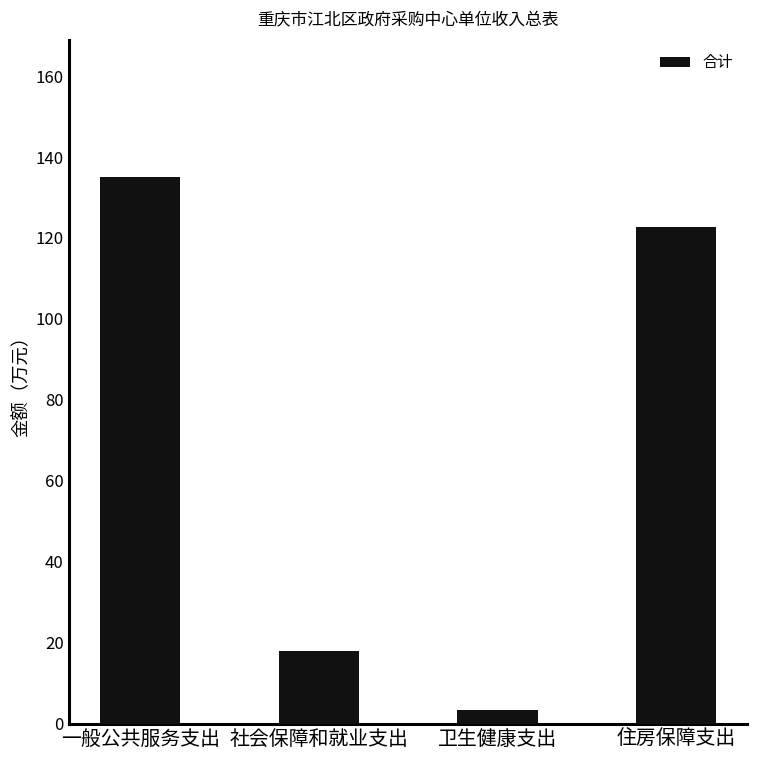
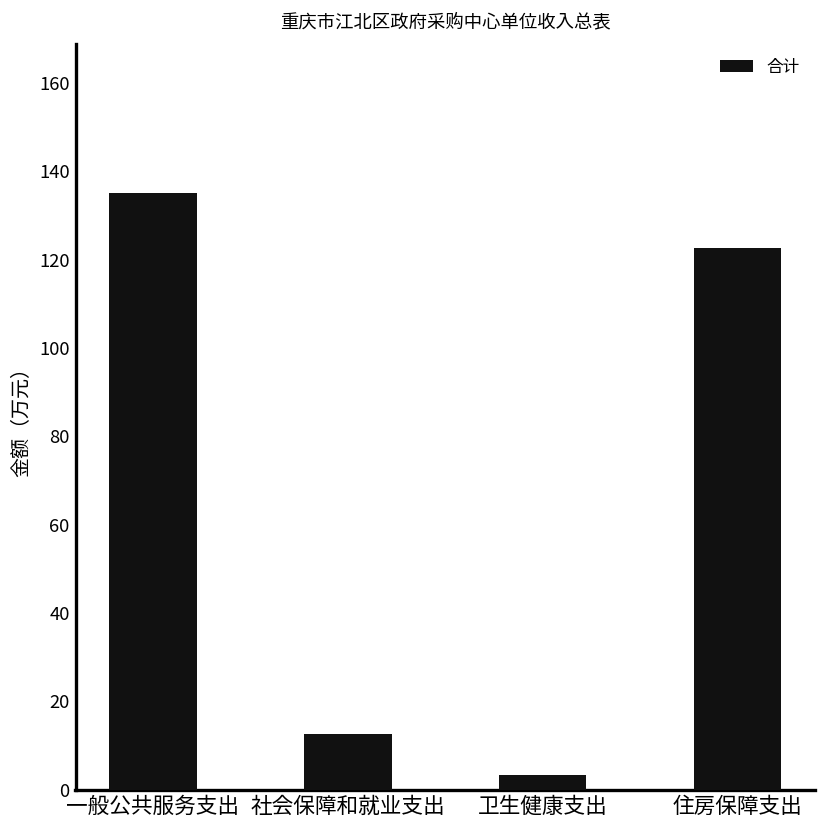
社会保障和就业支出: 18 -> 13
